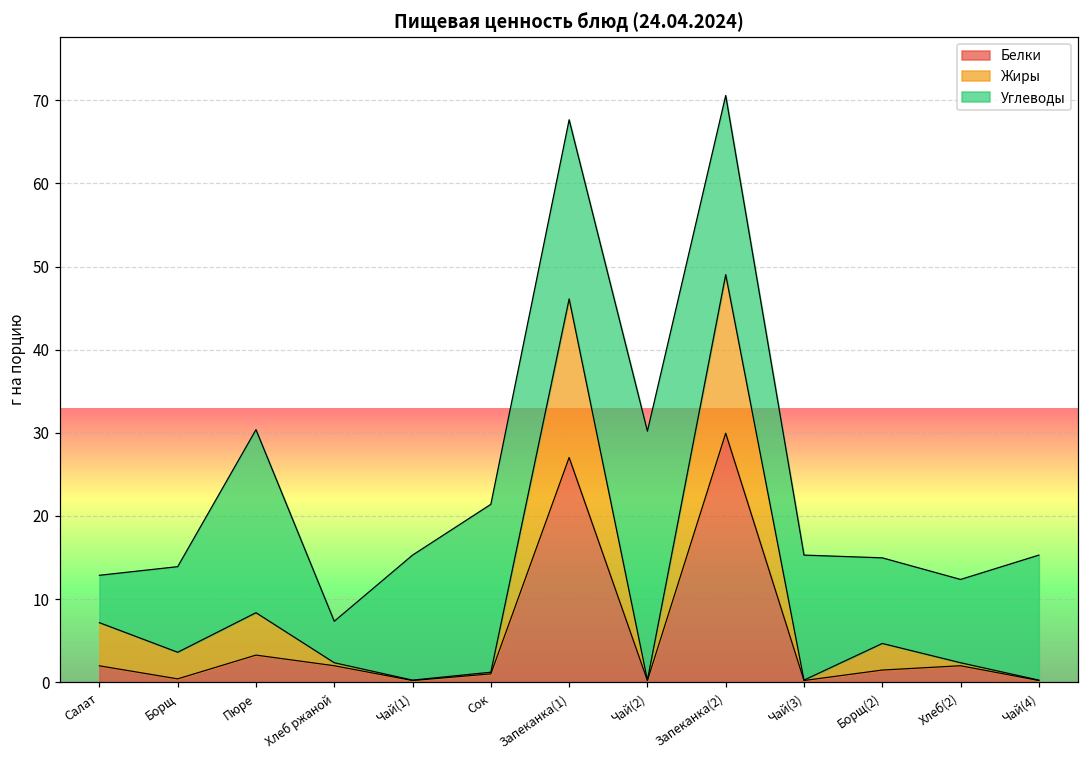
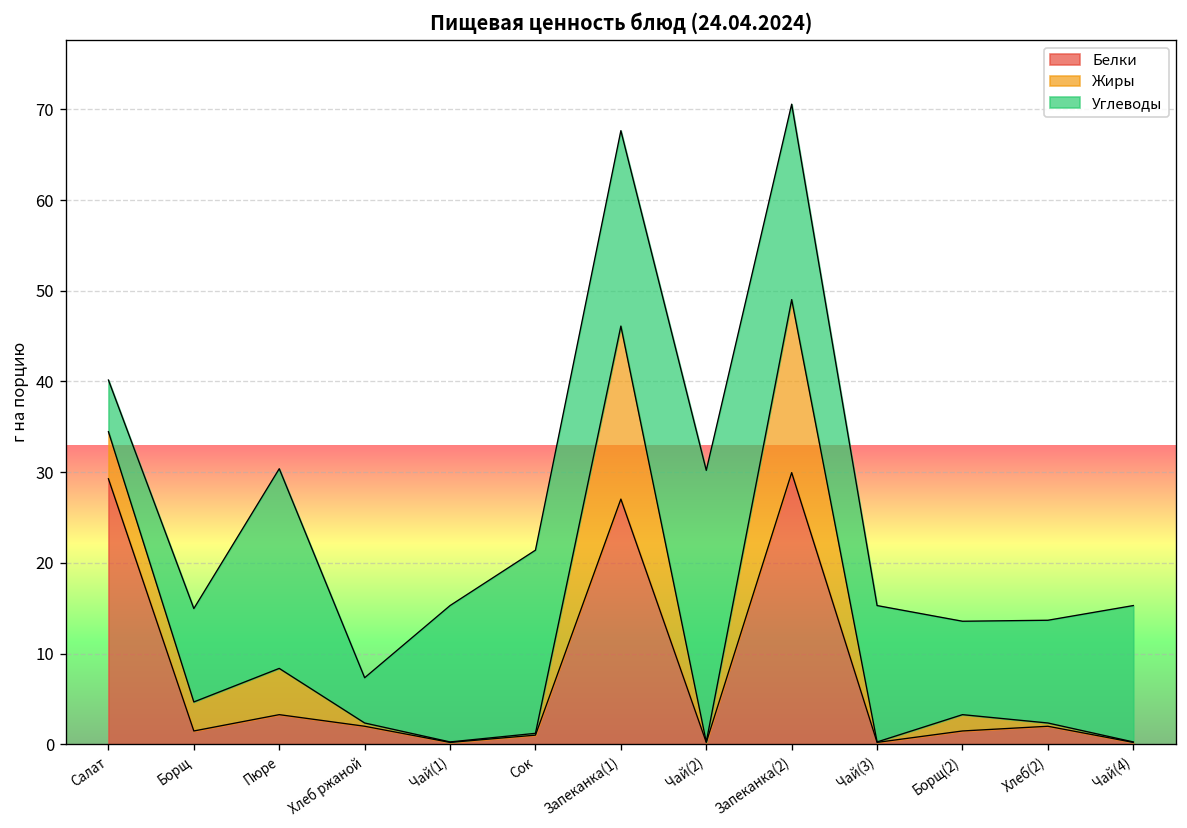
Белки, Салат: 2 -> 29
Белки, Борщ: 0 -> 1
Жиры, Борщ(2): 3 -> 2
Углеводы, Хлеб(2): 10 -> 11
